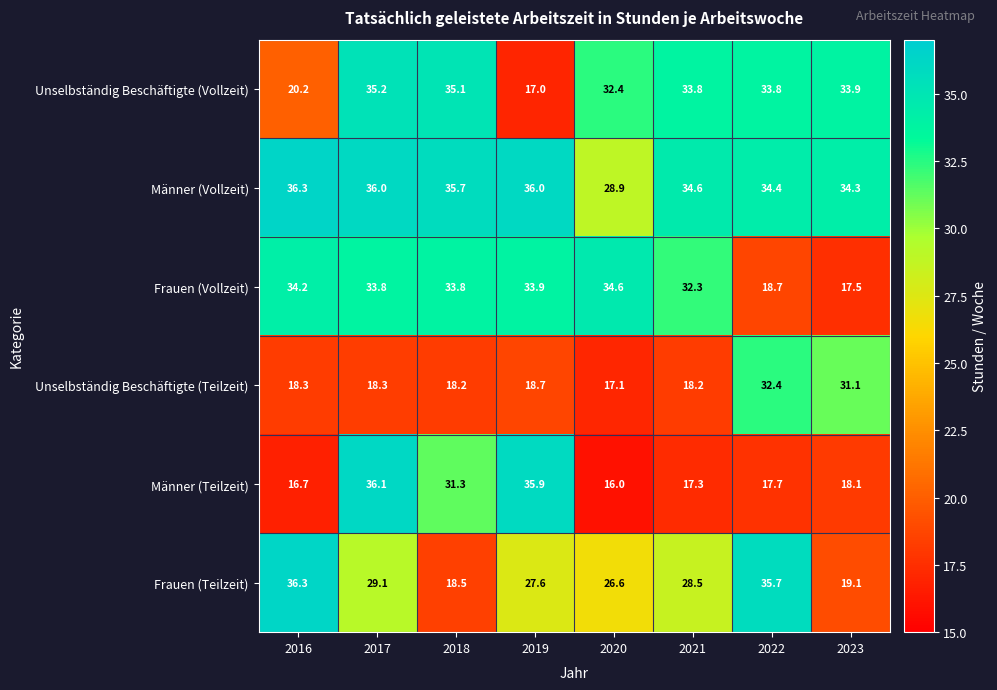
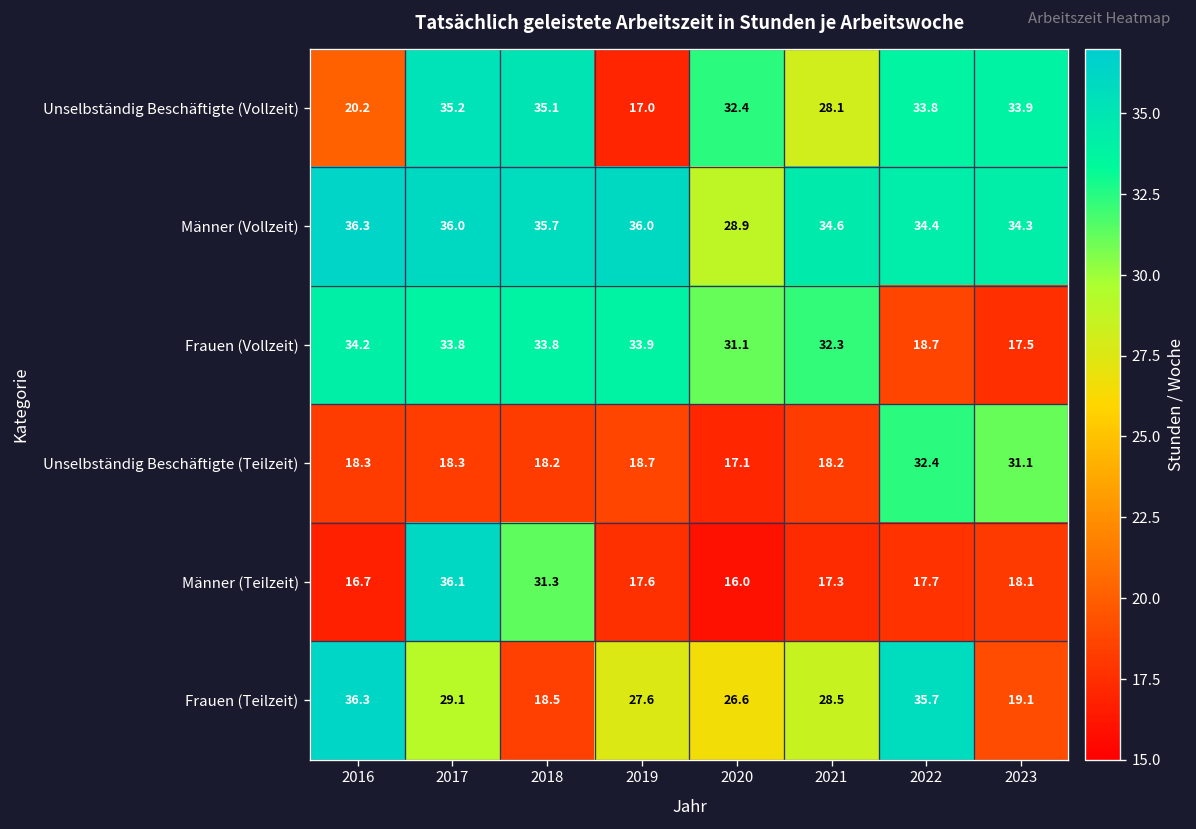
Unselbständig Beschäftigte (Vollzeit), 2021: 33.8 -> 28.1
Frauen (Vollzeit), 2020: 34.6 -> 31.1
Männer (Teilzeit), 2019: 35.9 -> 17.6
